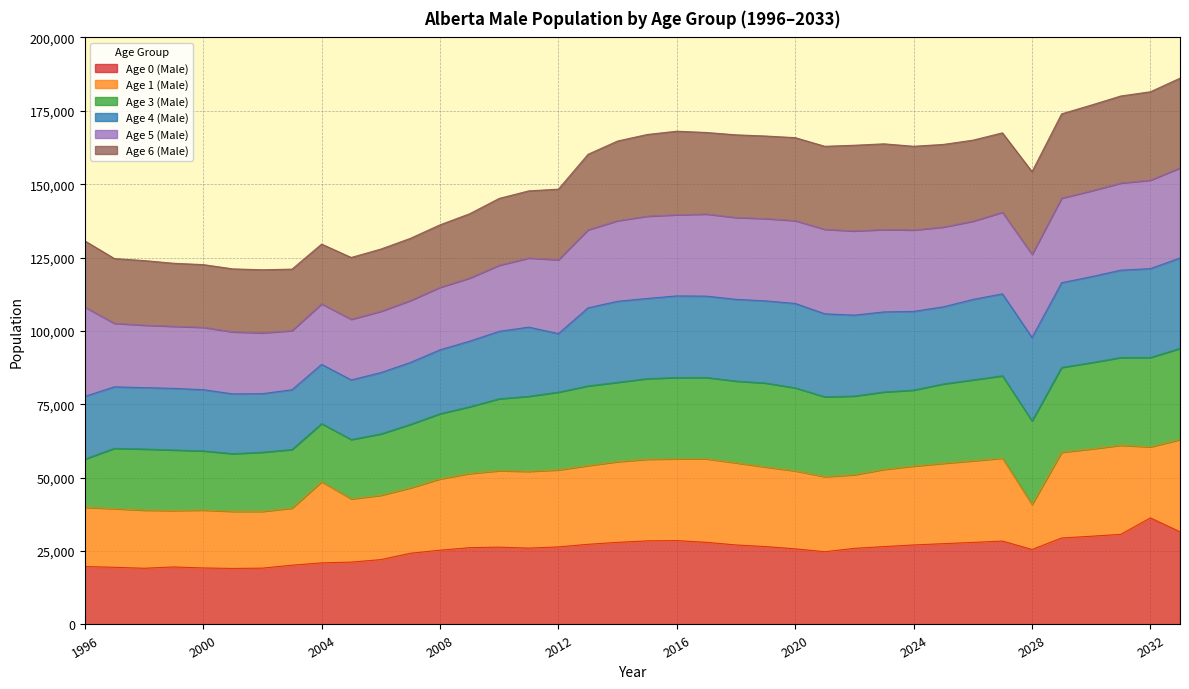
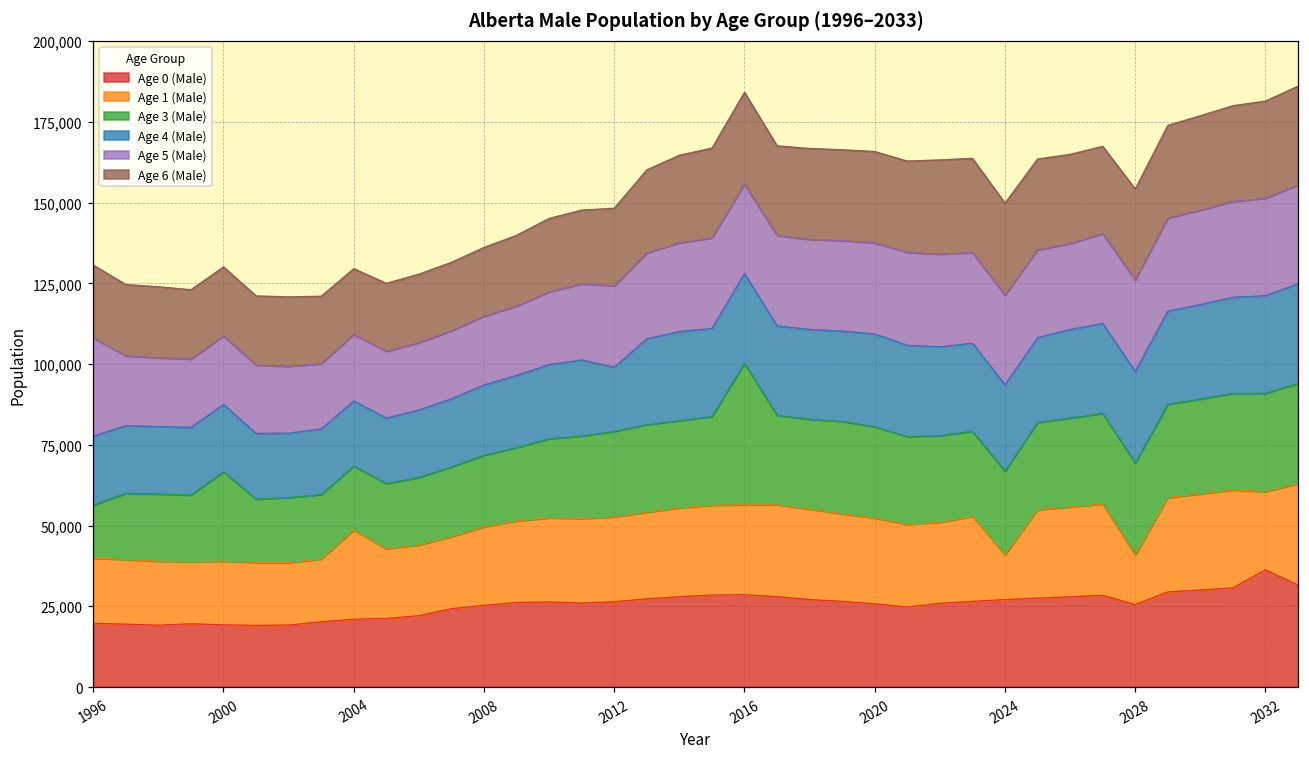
Age 3 (Male), 2000: 20,000 -> 28,000
Age 3 (Male), 2016: 28,000 -> 44,000
Age 1 (Male), 2024: 27,000 -> 14,000
